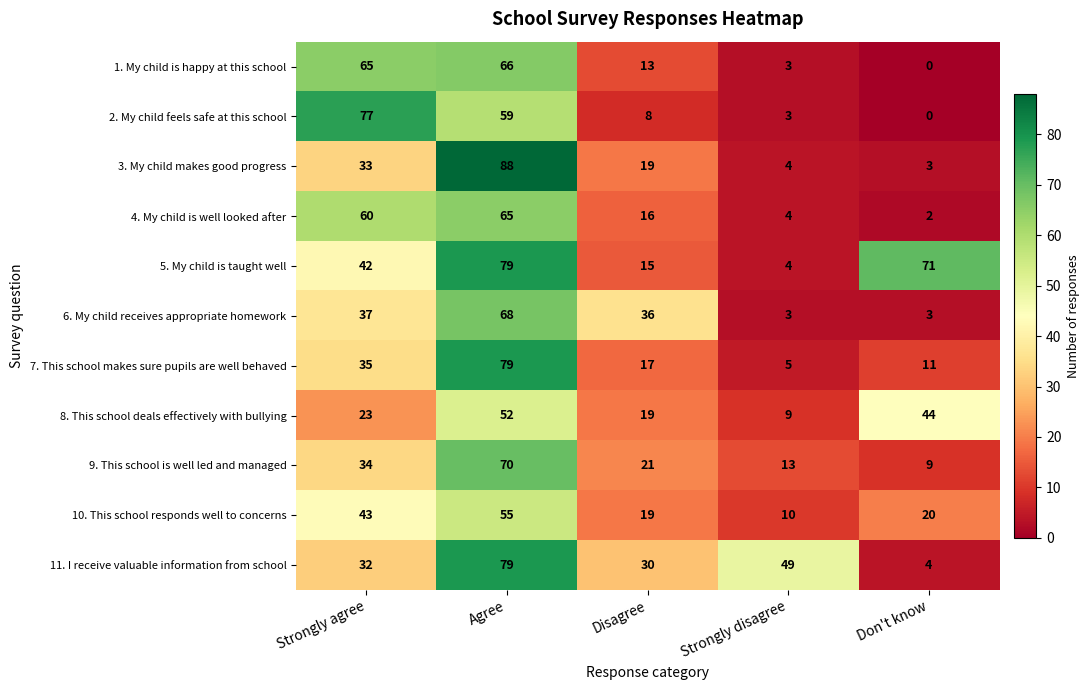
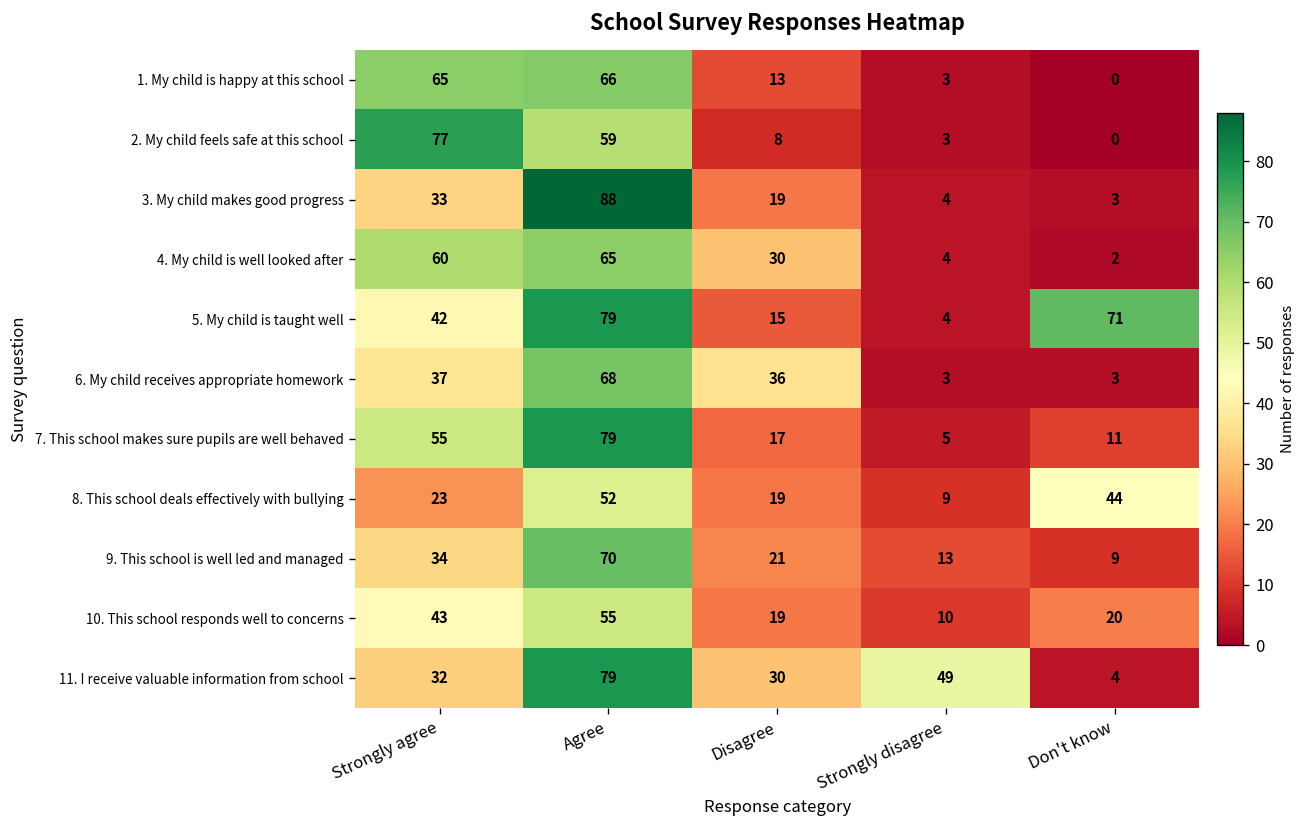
4. My child is well looked after, Disagree: 16 -> 30
7. This school makes sure pupils are well behaved, Strongly agree: 35 -> 55
